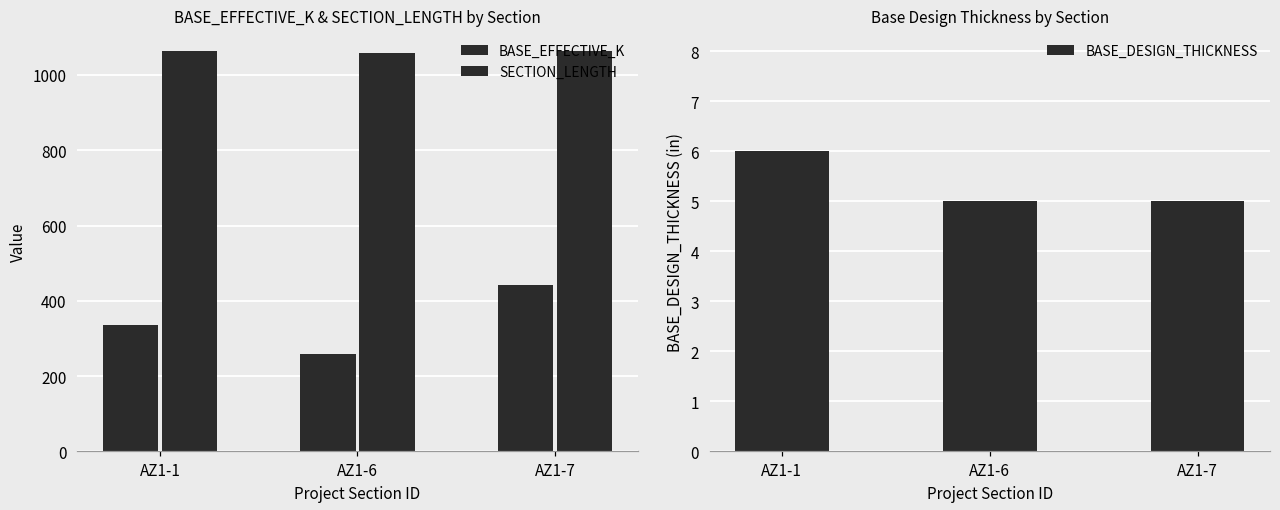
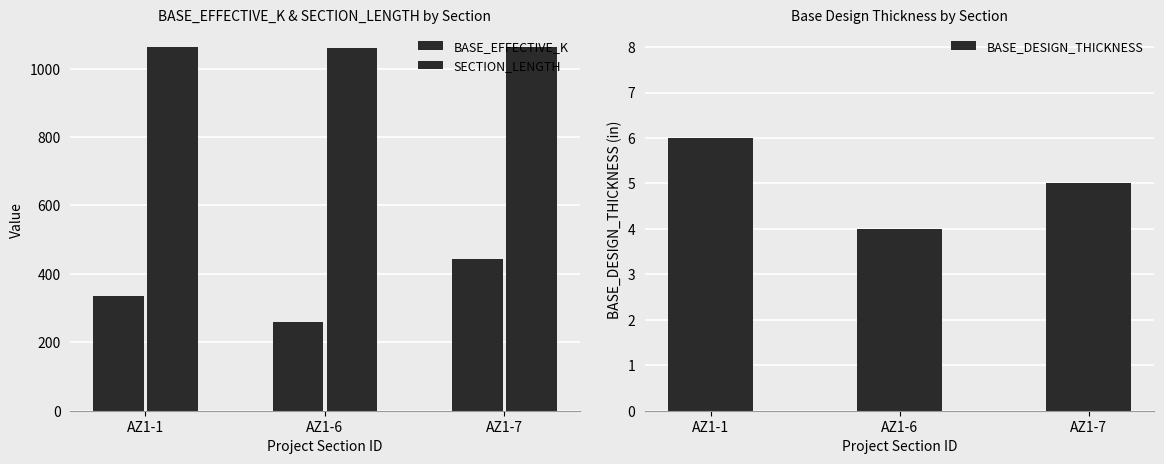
Base Design Thickness by Section, AZ1-6: 5 -> 4
